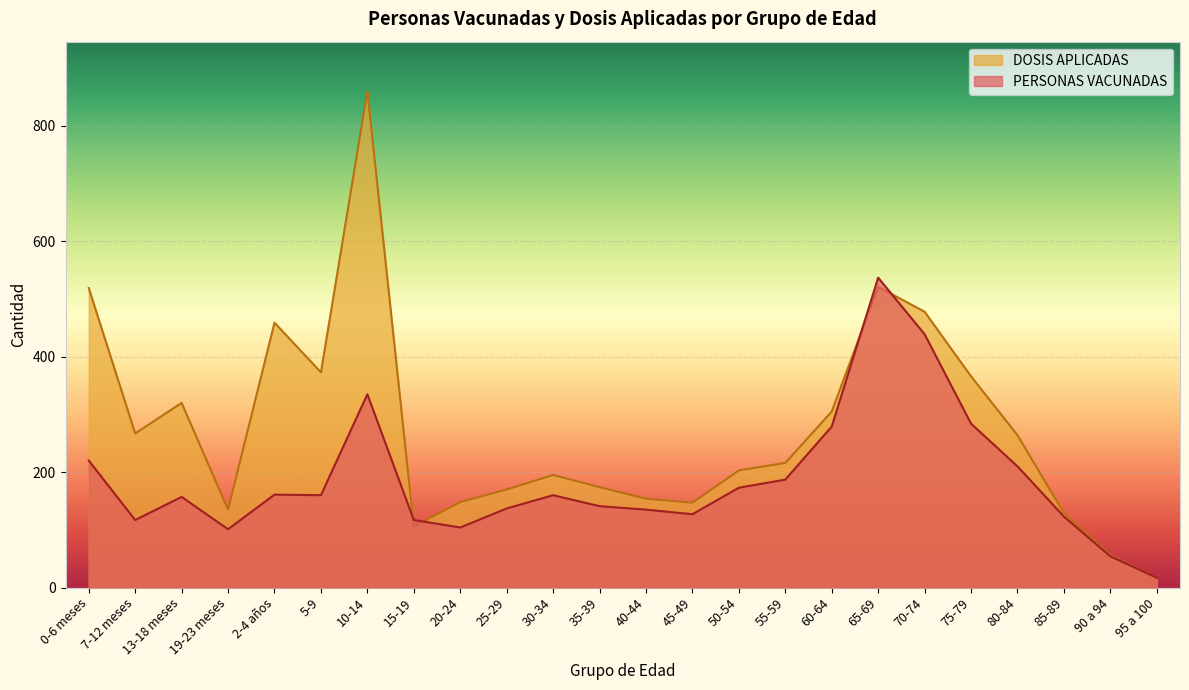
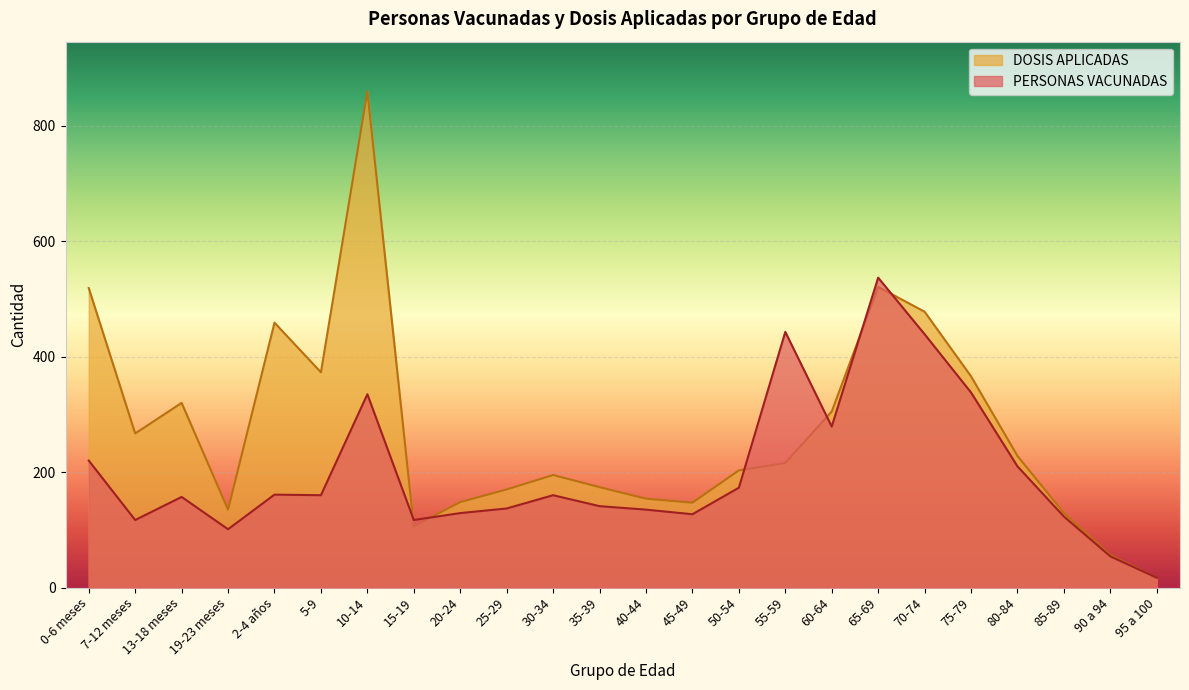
PERSONAS VACUNADAS, 20-24: 100 -> 130
PERSONAS VACUNADAS, 55-59: 190 -> 440
PERSONAS VACUNADAS, 75-79: 280 -> 340
DOSIS APLICADAS, 80-84: 260 -> 230
